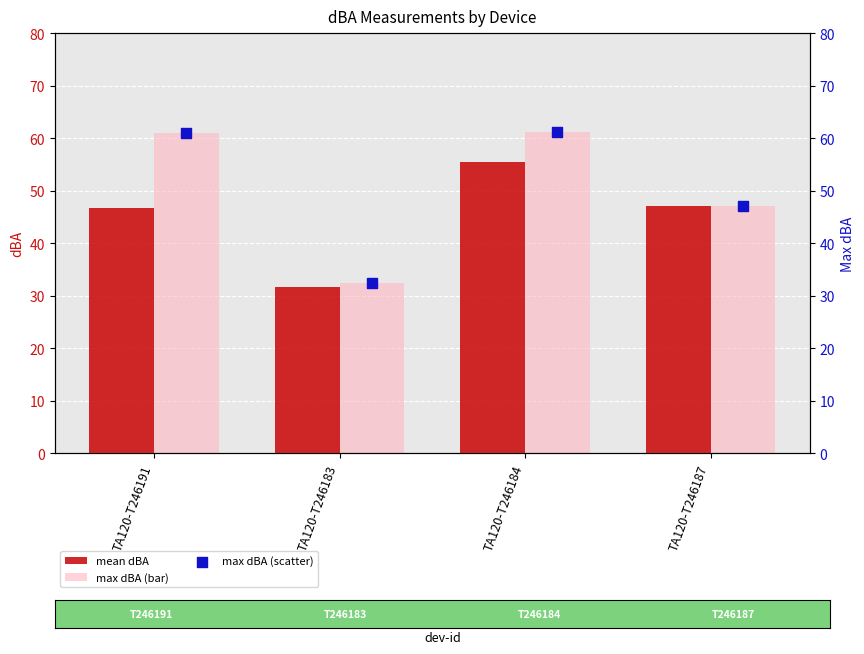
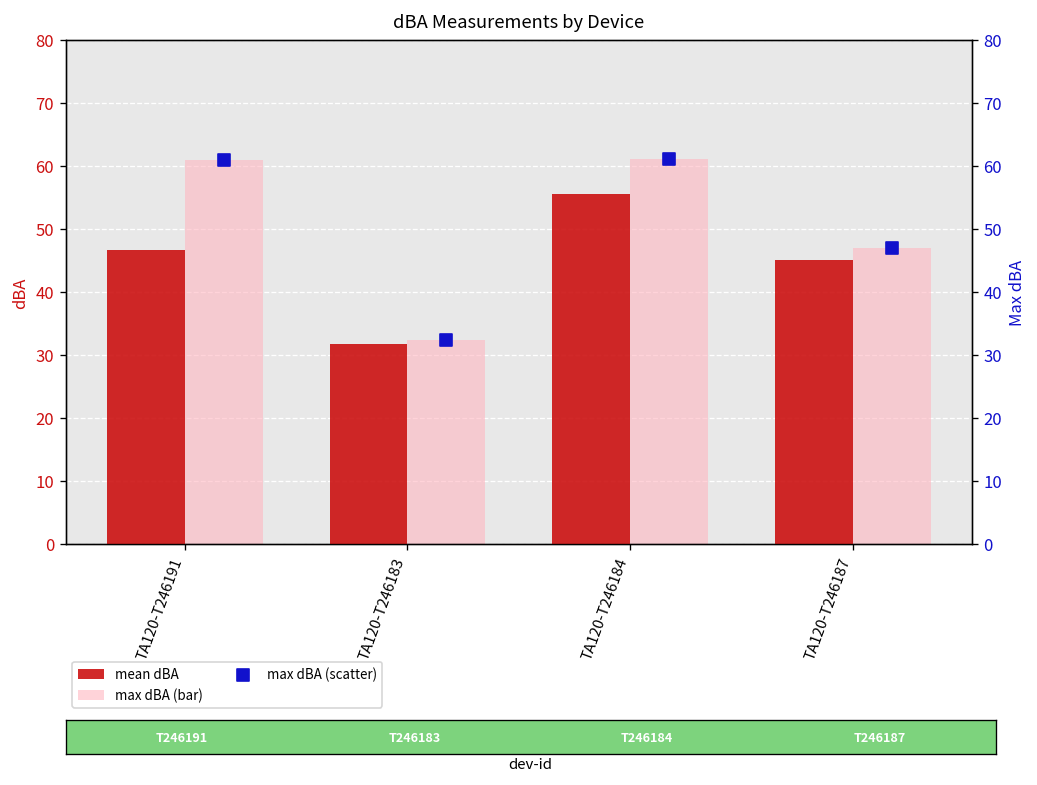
mean dBA, TA120-T246187: 47 -> 45
